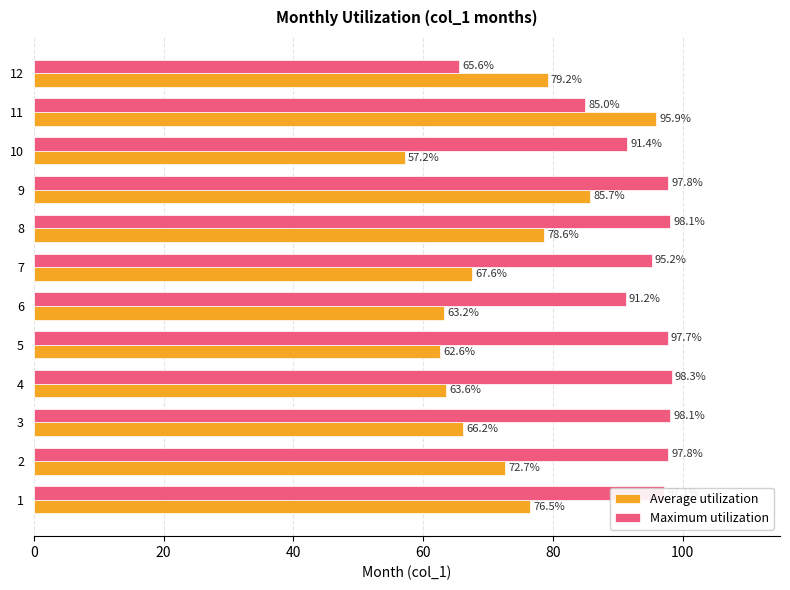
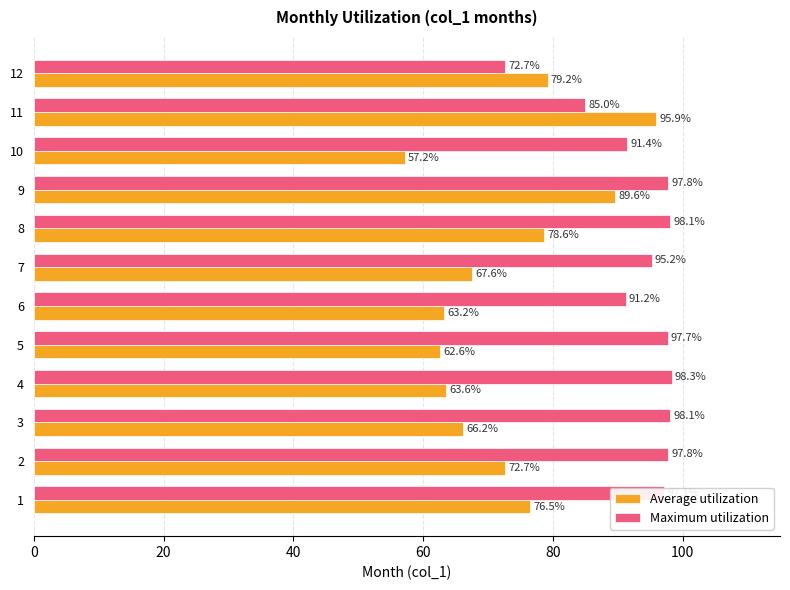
Maximum utilization, 12: 65.6% -> 72.7%
Average utilization, 9: 85.7% -> 89.6%
